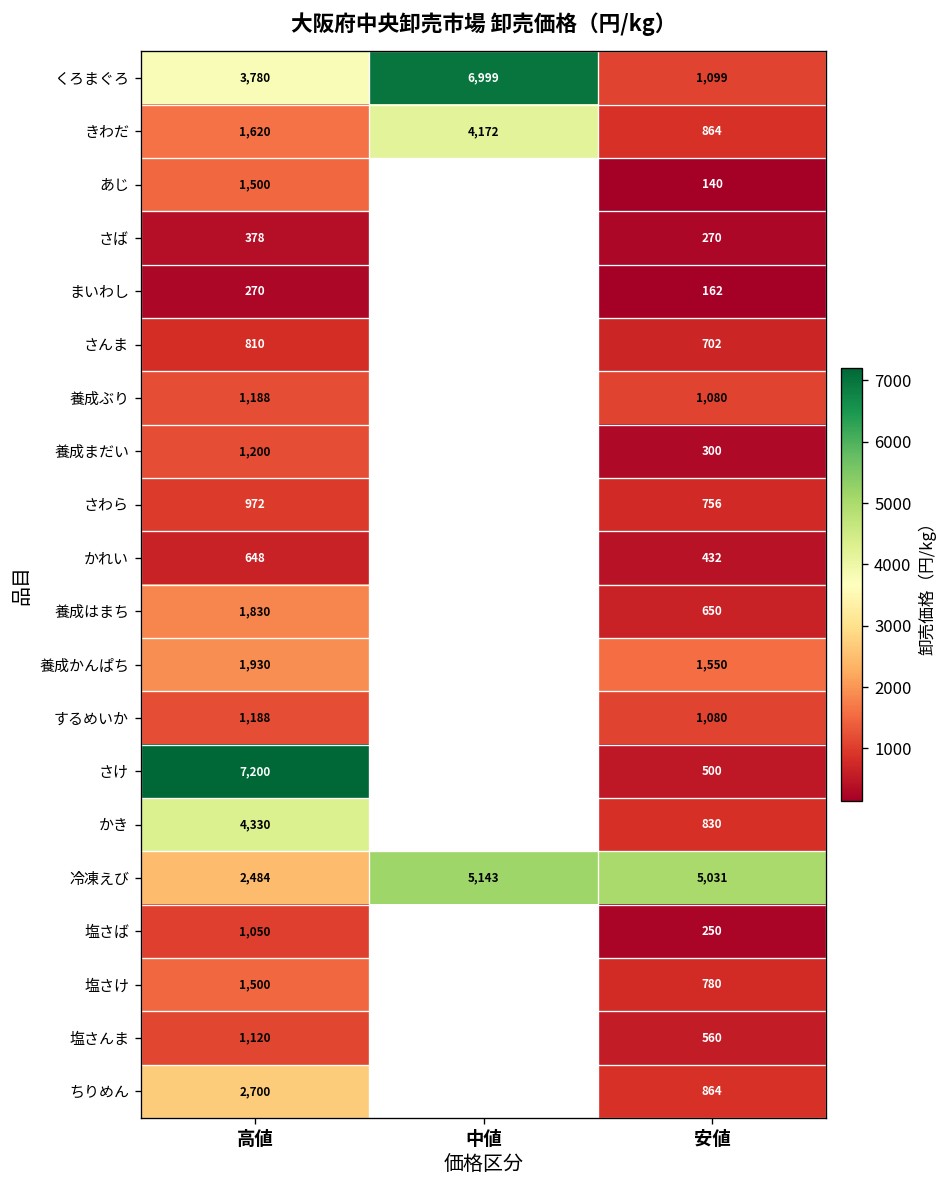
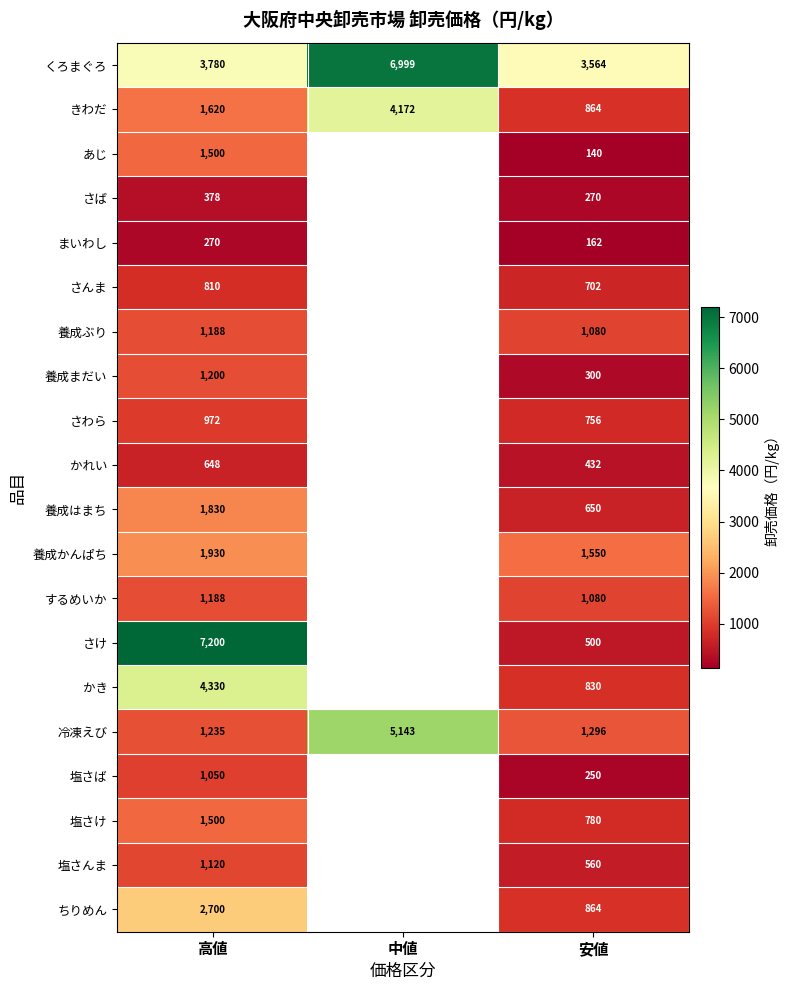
くろまぐろ, 安値: 1,099 -> 3,564
冷凍えび, 高値: 2,484 -> 1,235
冷凍えび, 安値: 5,031 -> 1,296
